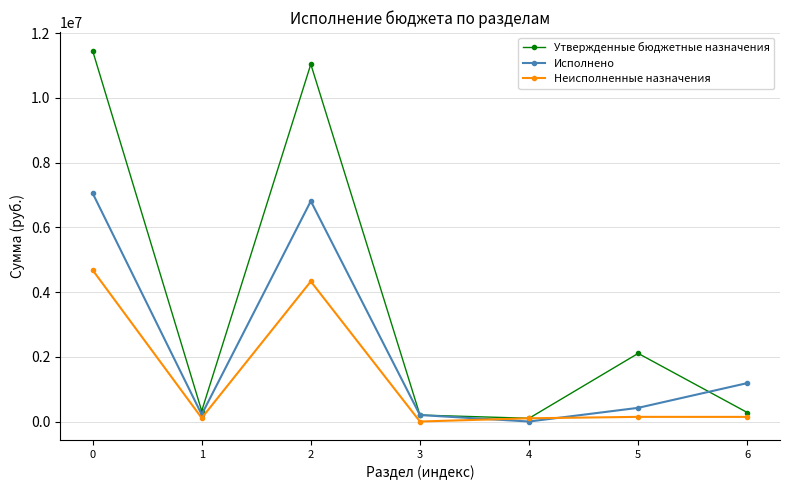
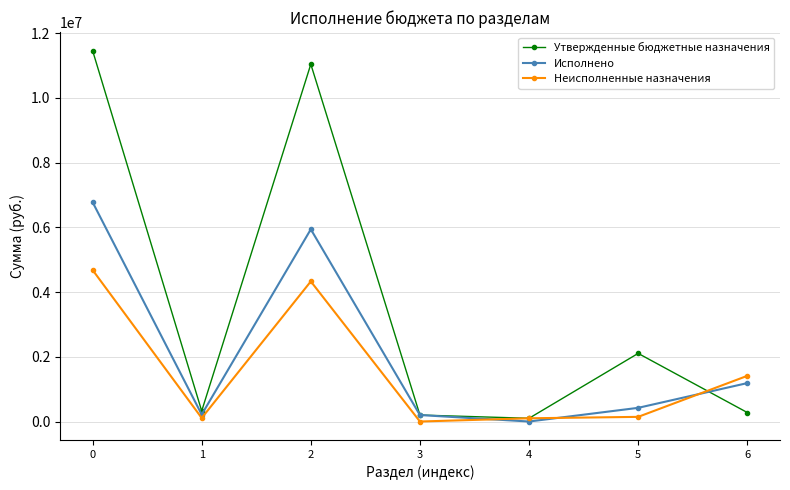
Исполнено, 0: 7100000 -> 6800000
Исполнено, 2: 6800000 -> 5900000
Неисполненные назначения, 6: 100000 -> 1400000
